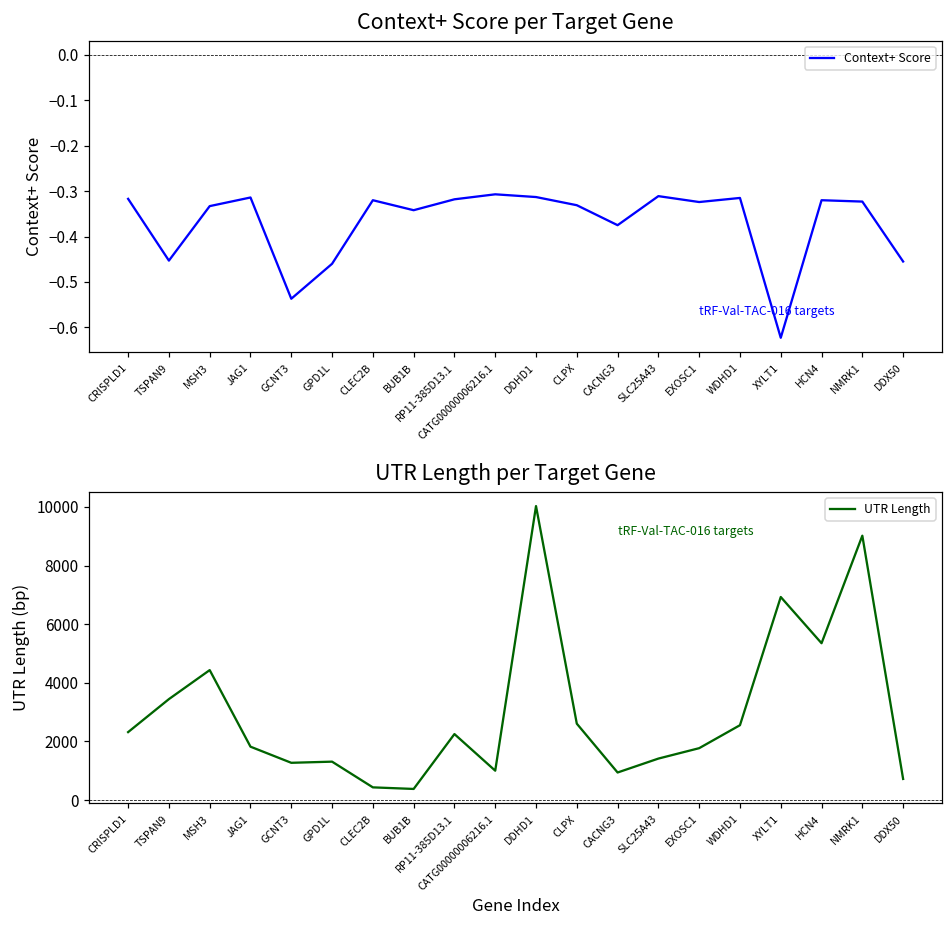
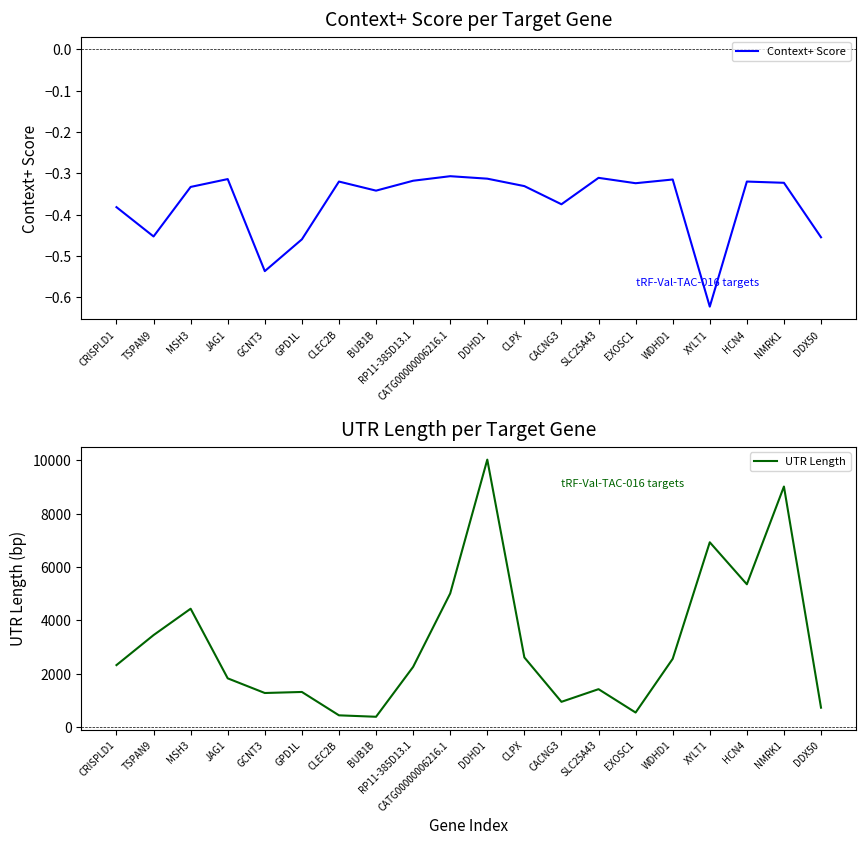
Context+ Score per Target Gene, CRISPLD1: -0.32 -> -0.38
UTR Length per Target Gene, CATG00000006216.1: 1000 -> 5000
UTR Length per Target Gene, EXOSC1: 1800 -> 500
